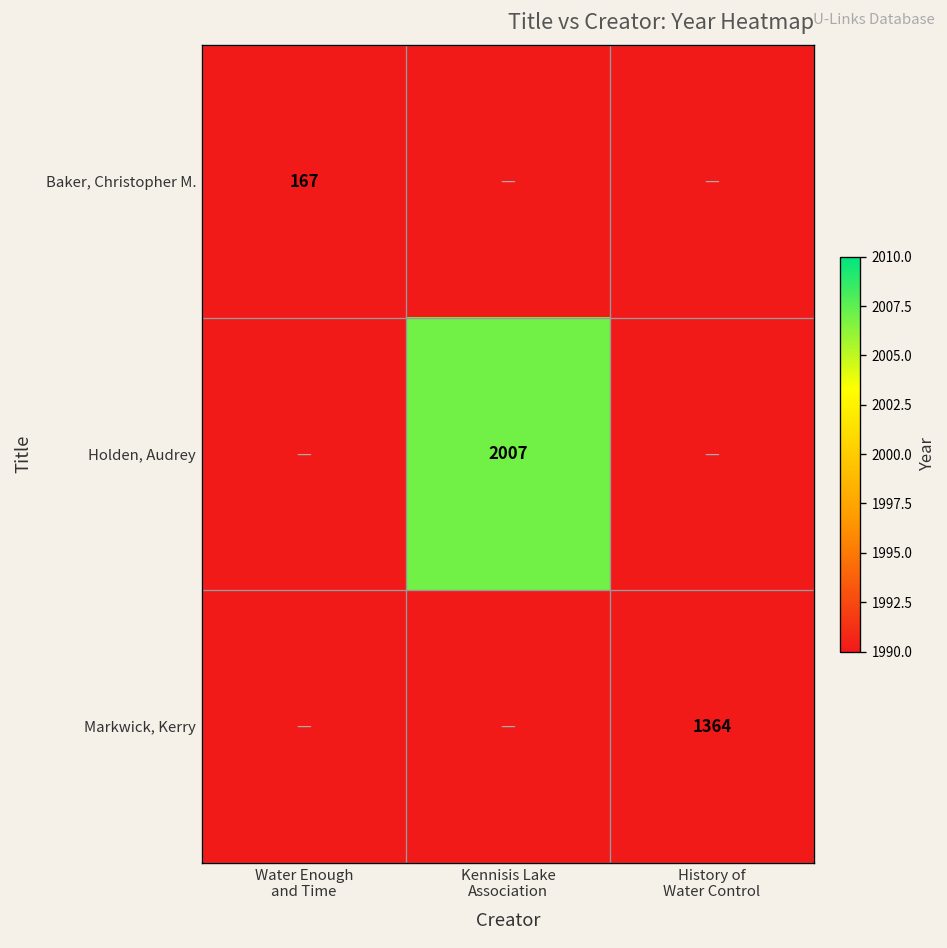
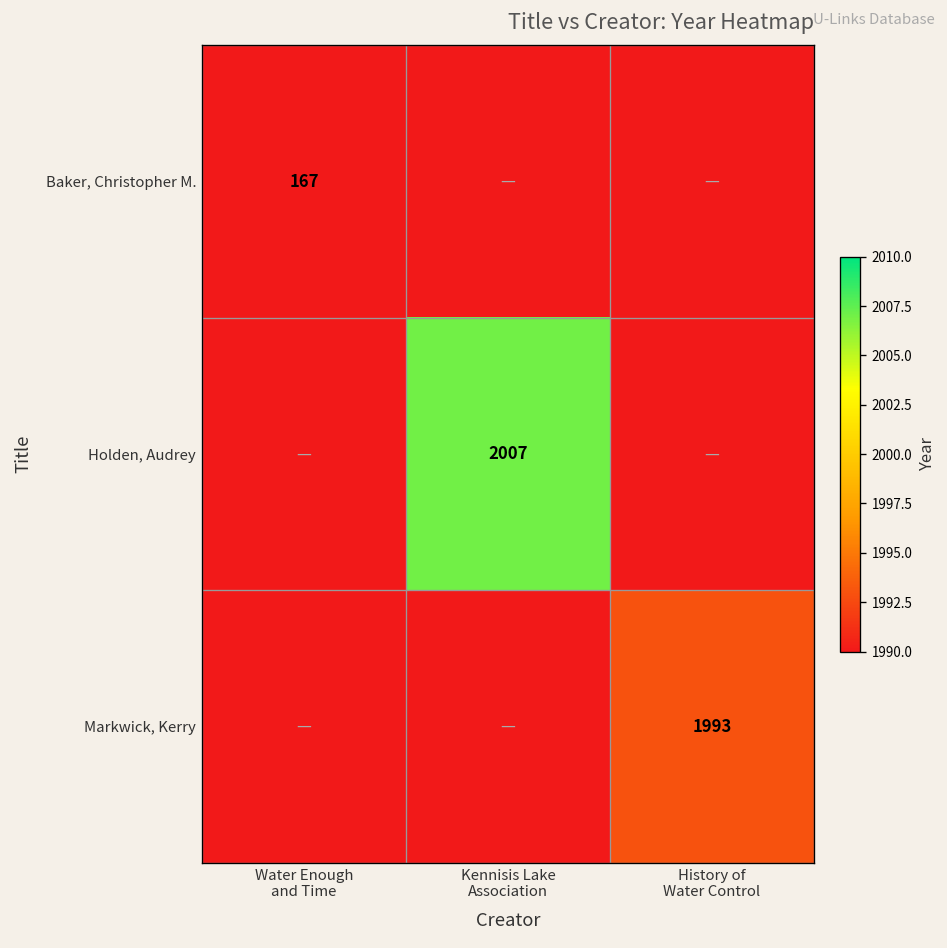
Markwick, Kerry, History of Water Control: 1364 -> 1993
